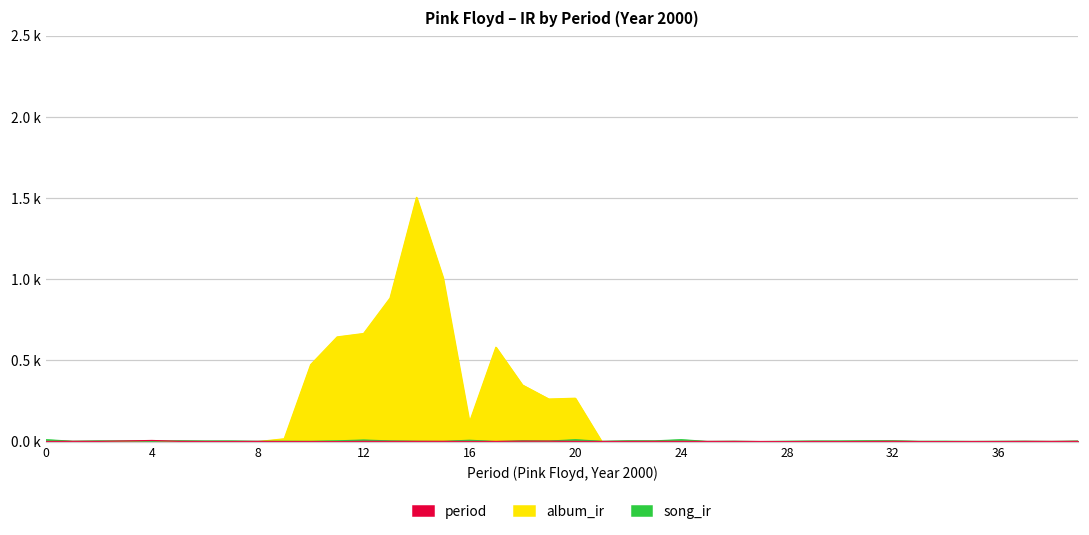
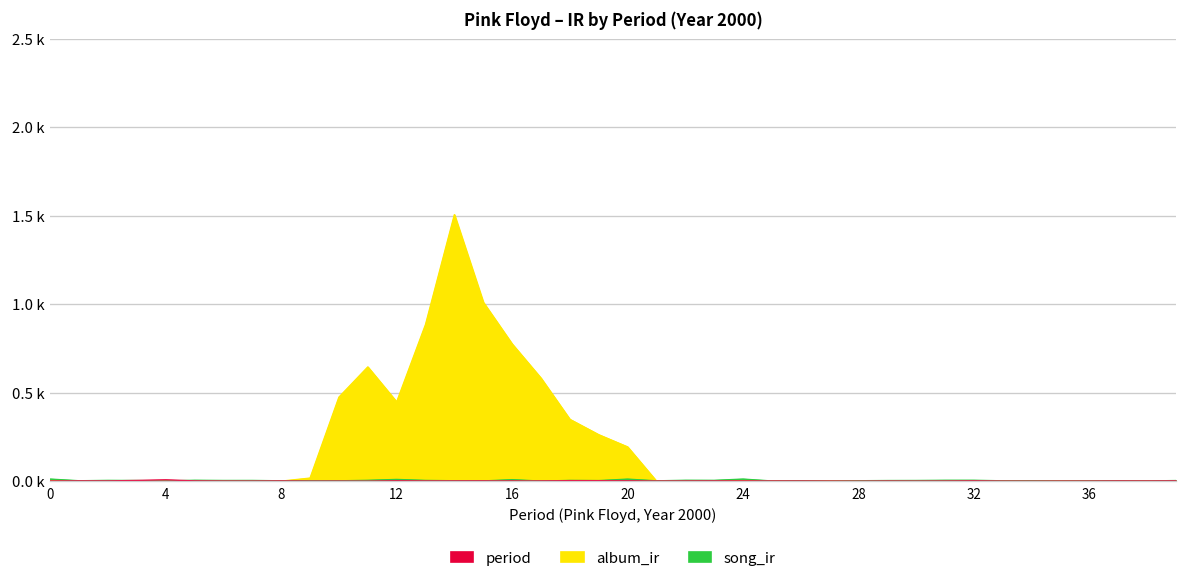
album_ir, 12: 670 -> 450
album_ir, 16: 120 -> 770
album_ir, 20: 270 -> 190
